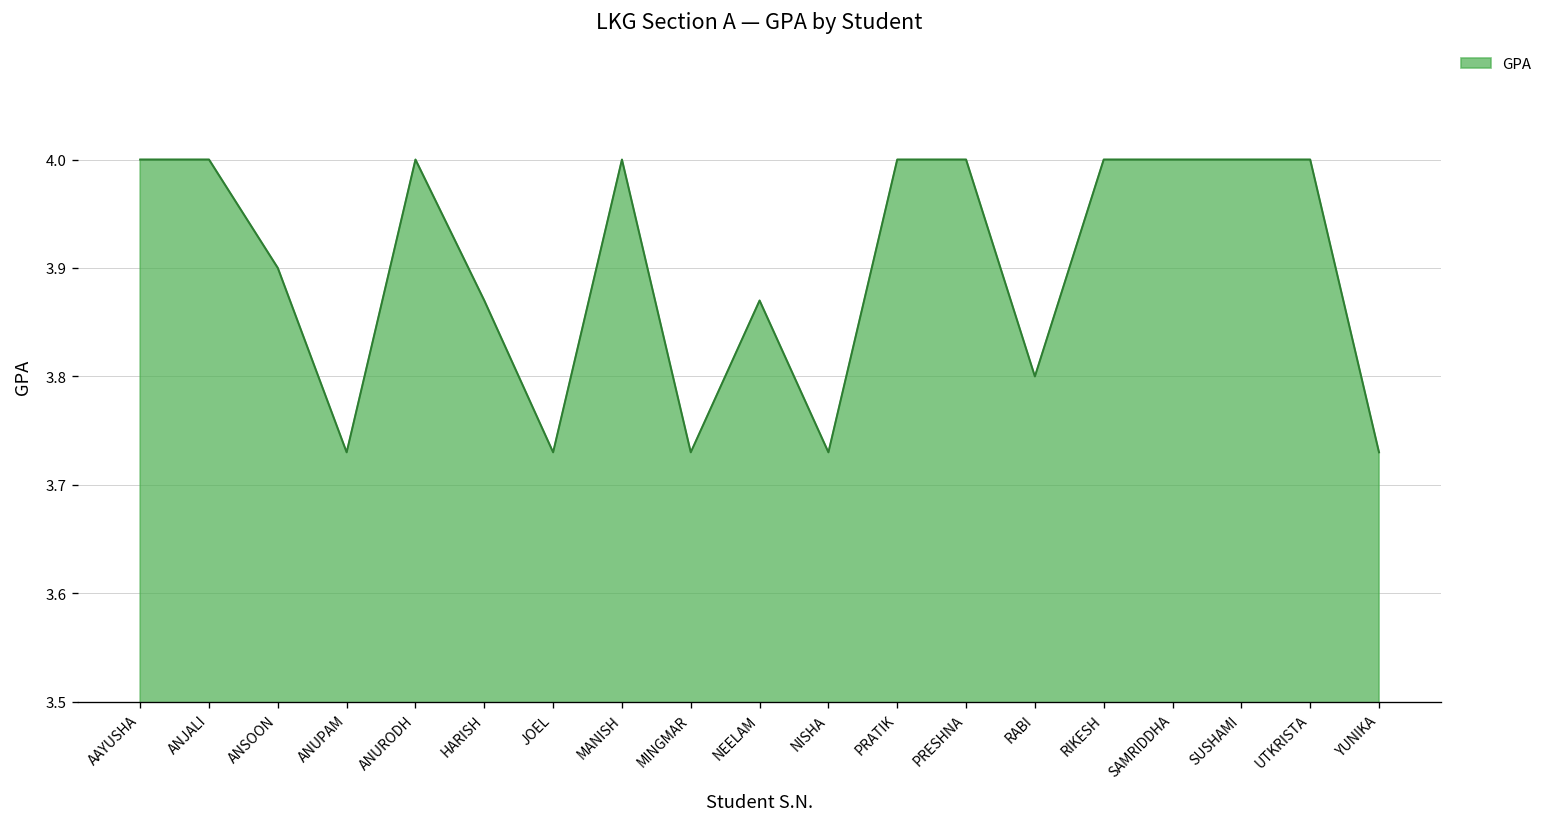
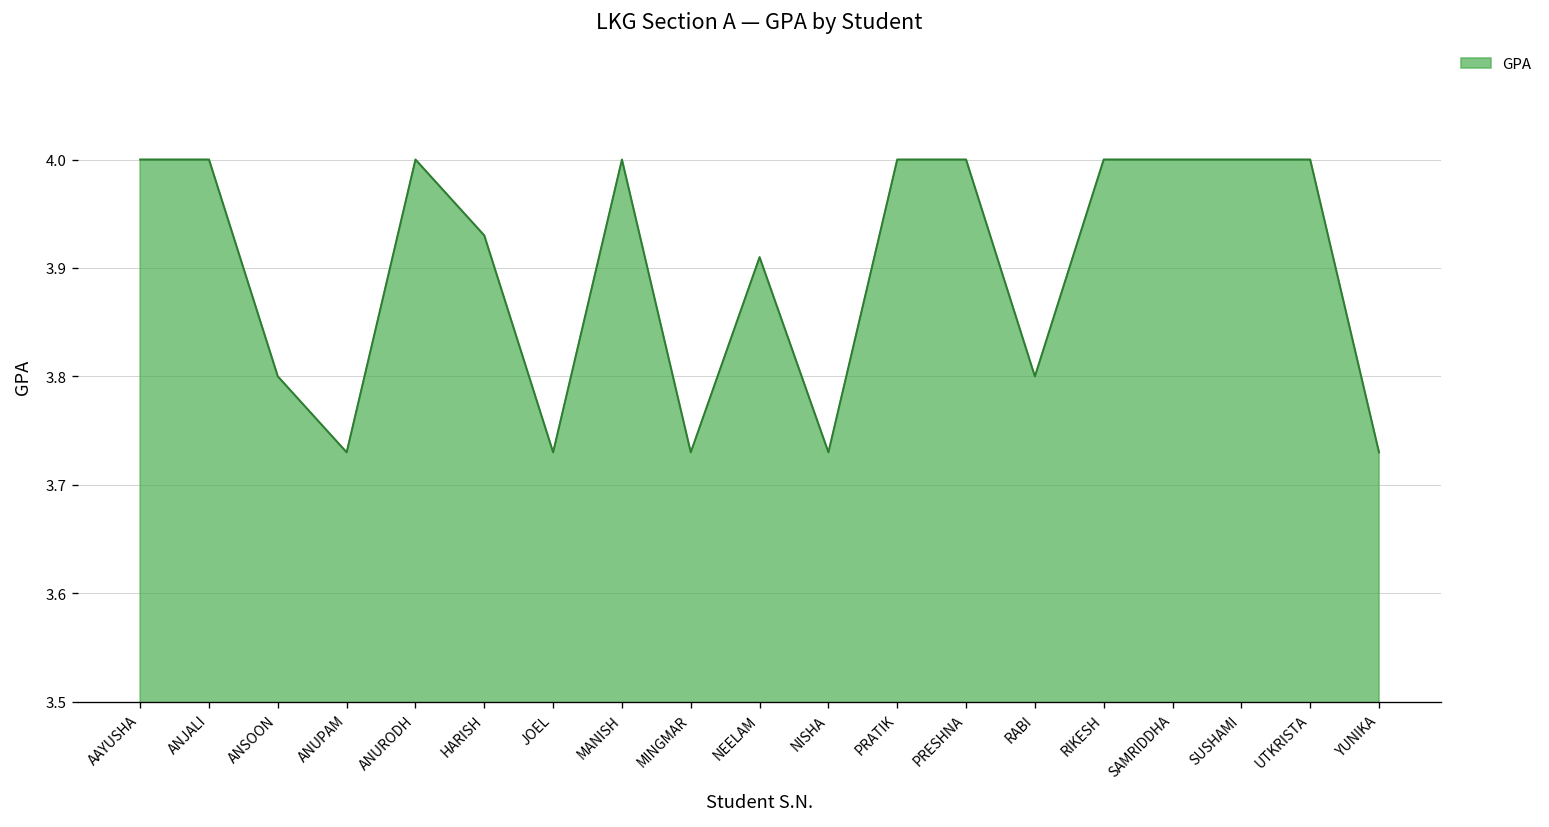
ANSOON: 3.9 -> 3.8
HARISH: 3.87 -> 3.93
NEELAM: 3.87 -> 3.91
